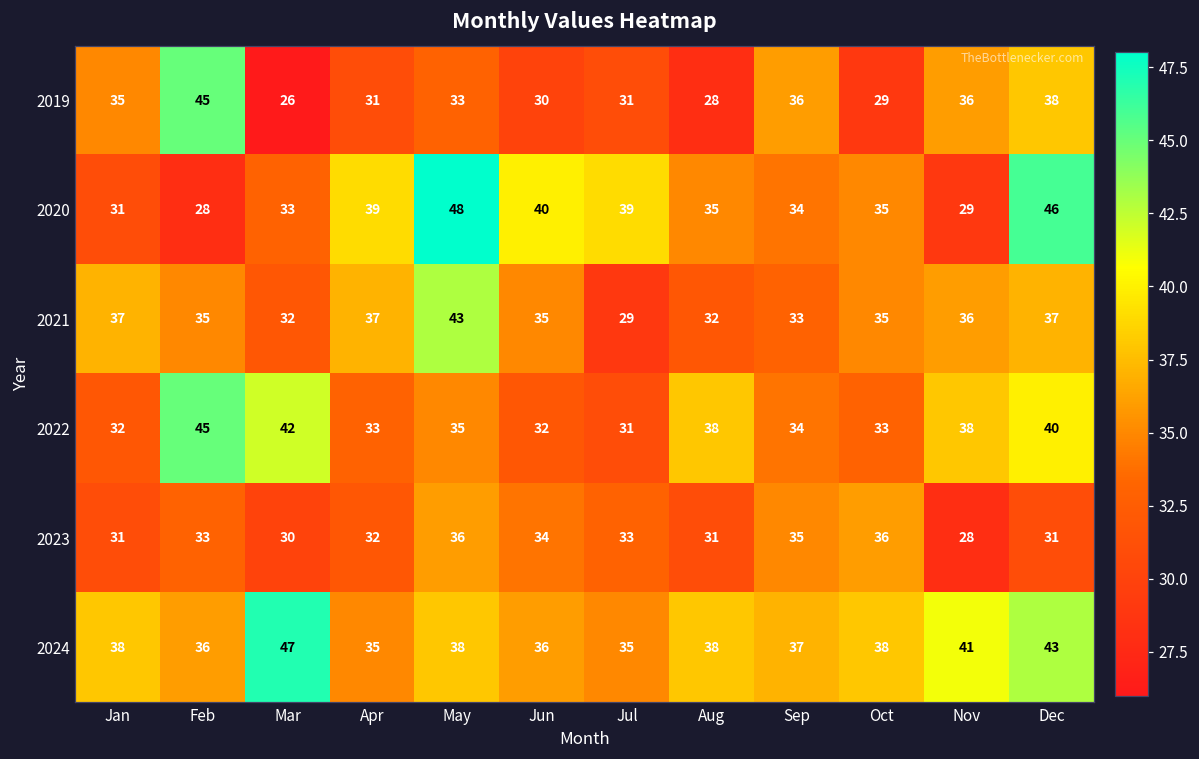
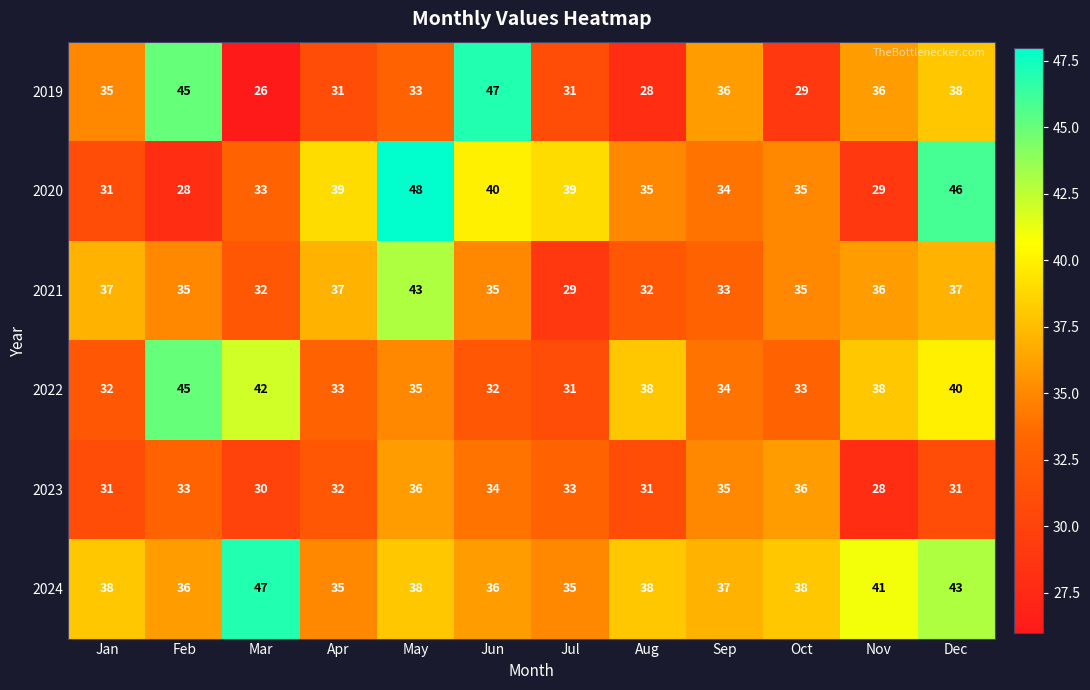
2019, Jun: 30 -> 47
